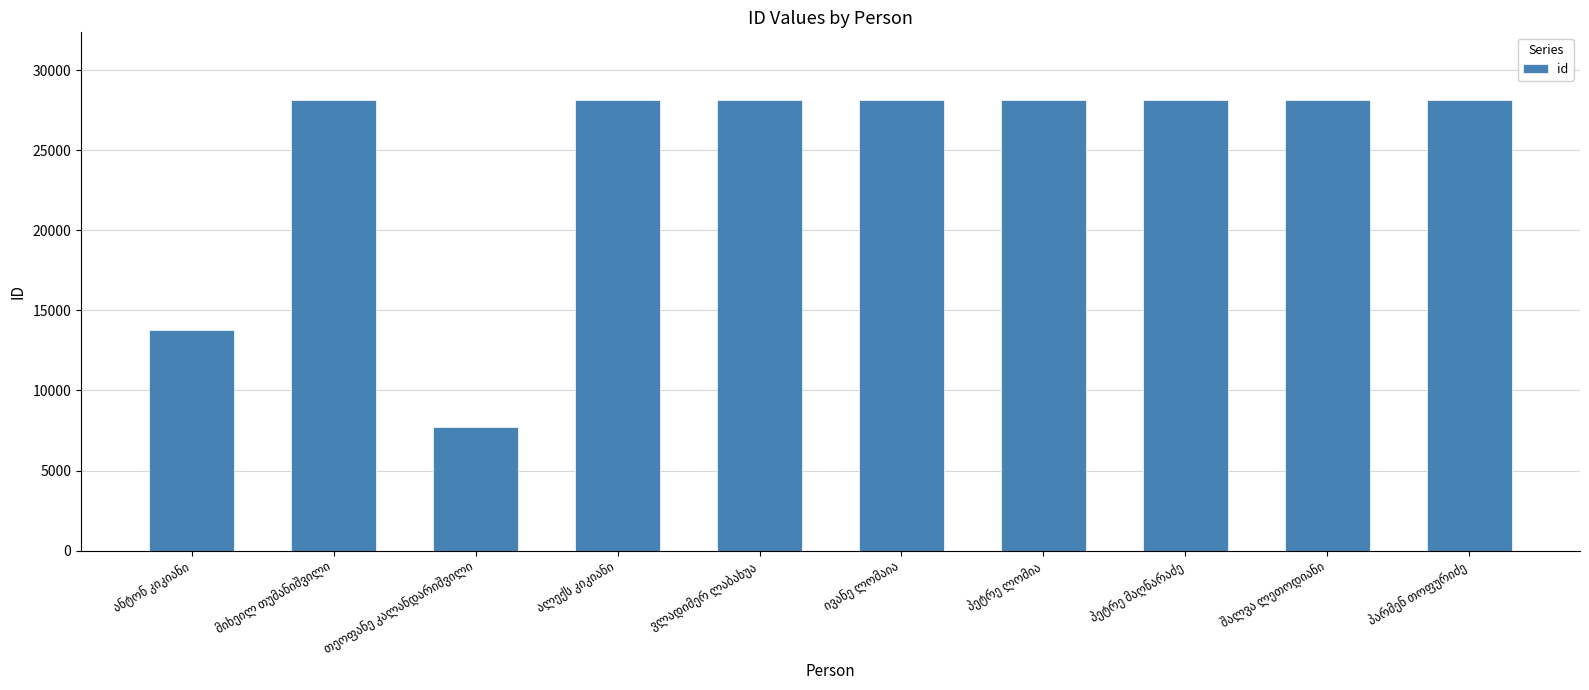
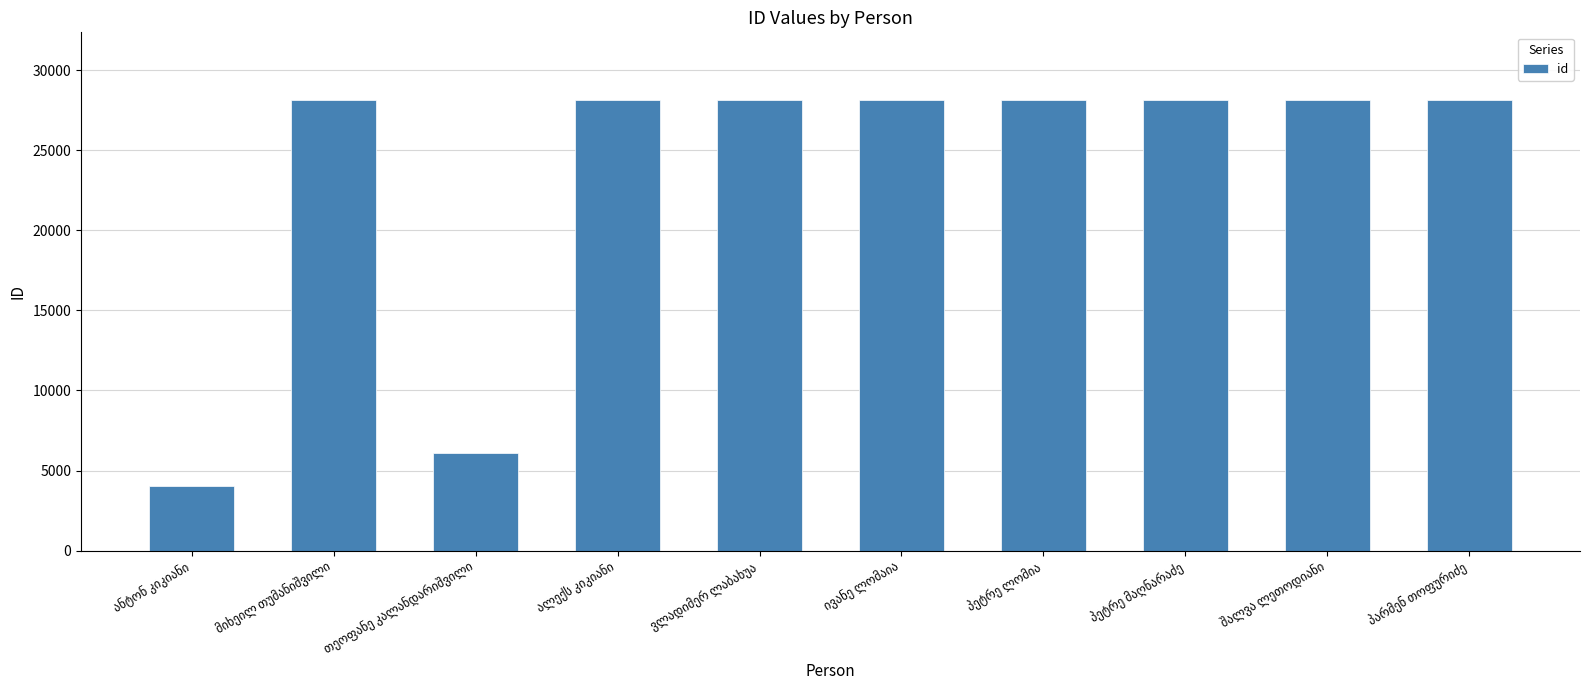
ანტონ კიკიანი: 13800 -> 4000
თეოფანე კალანდარიშვილი: 7700 -> 6100
